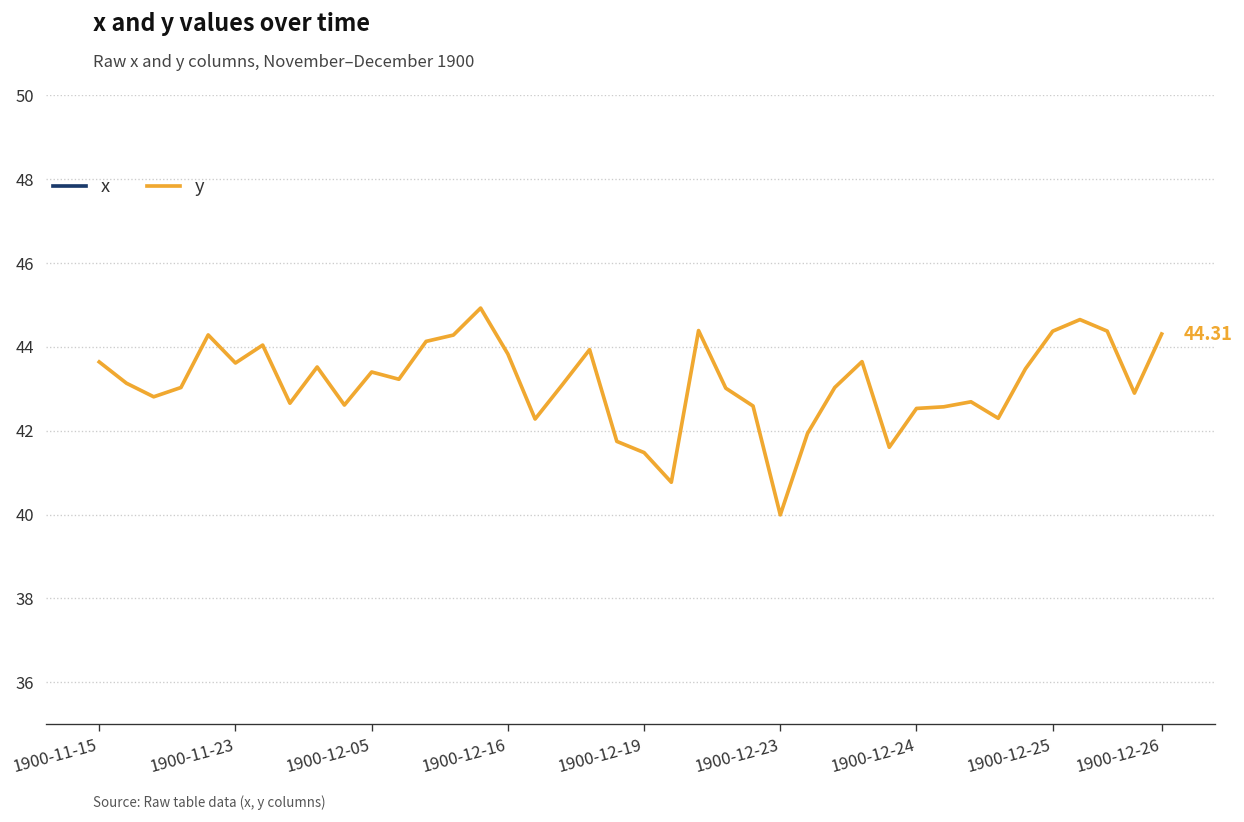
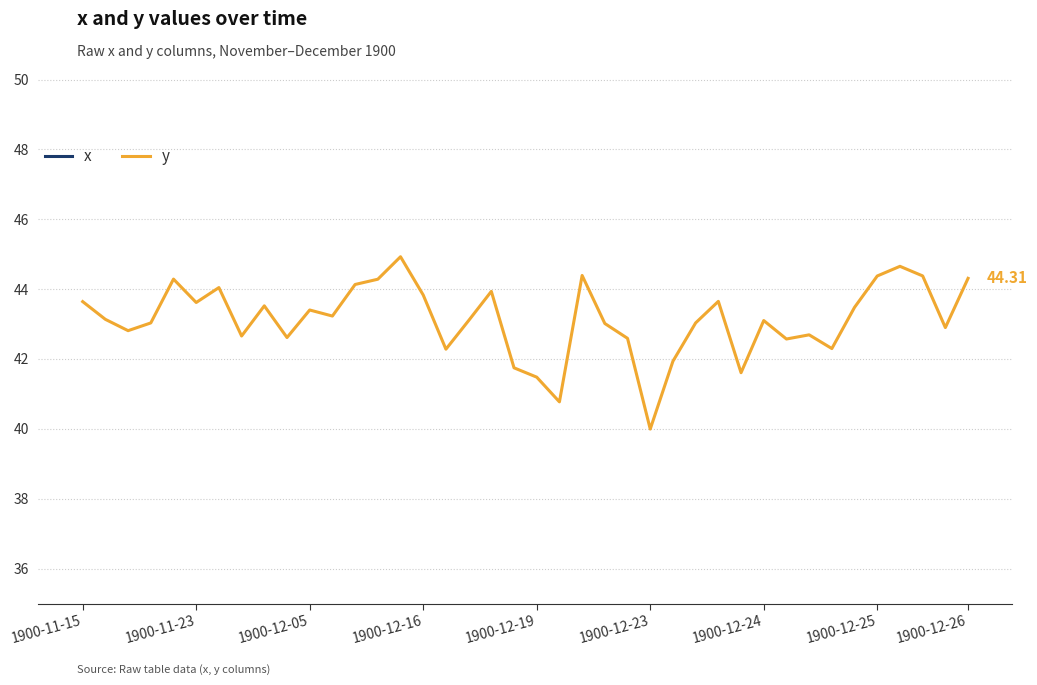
y, 1900-12-24: 42.5 -> 43.1
